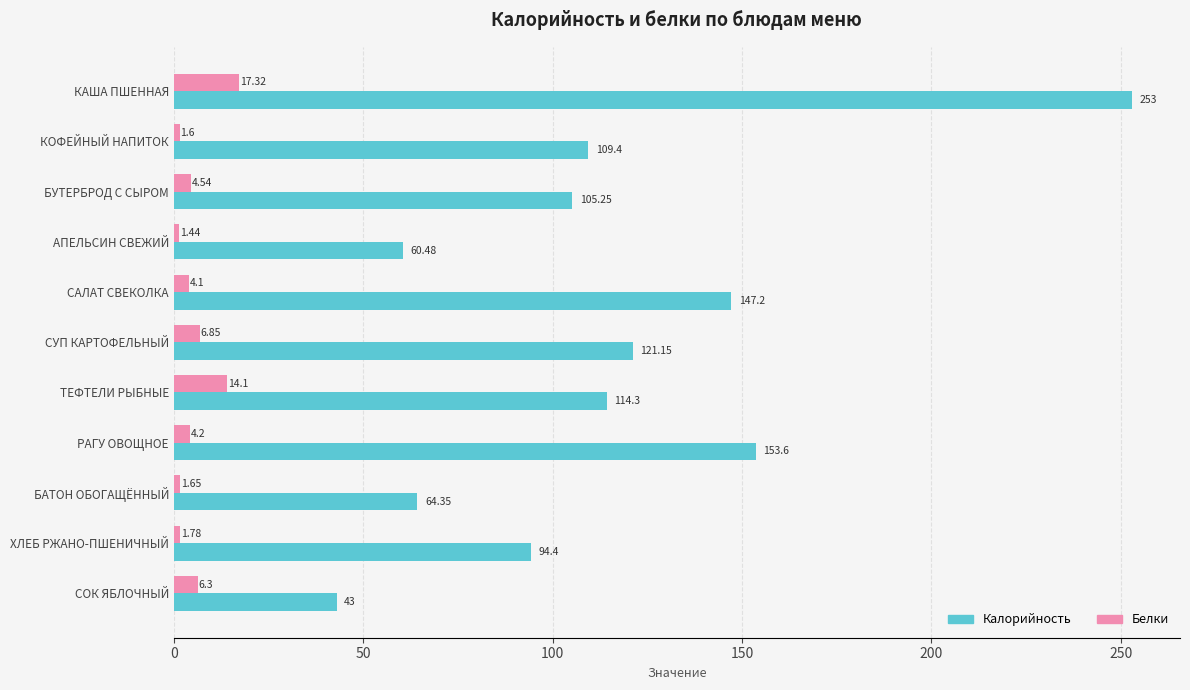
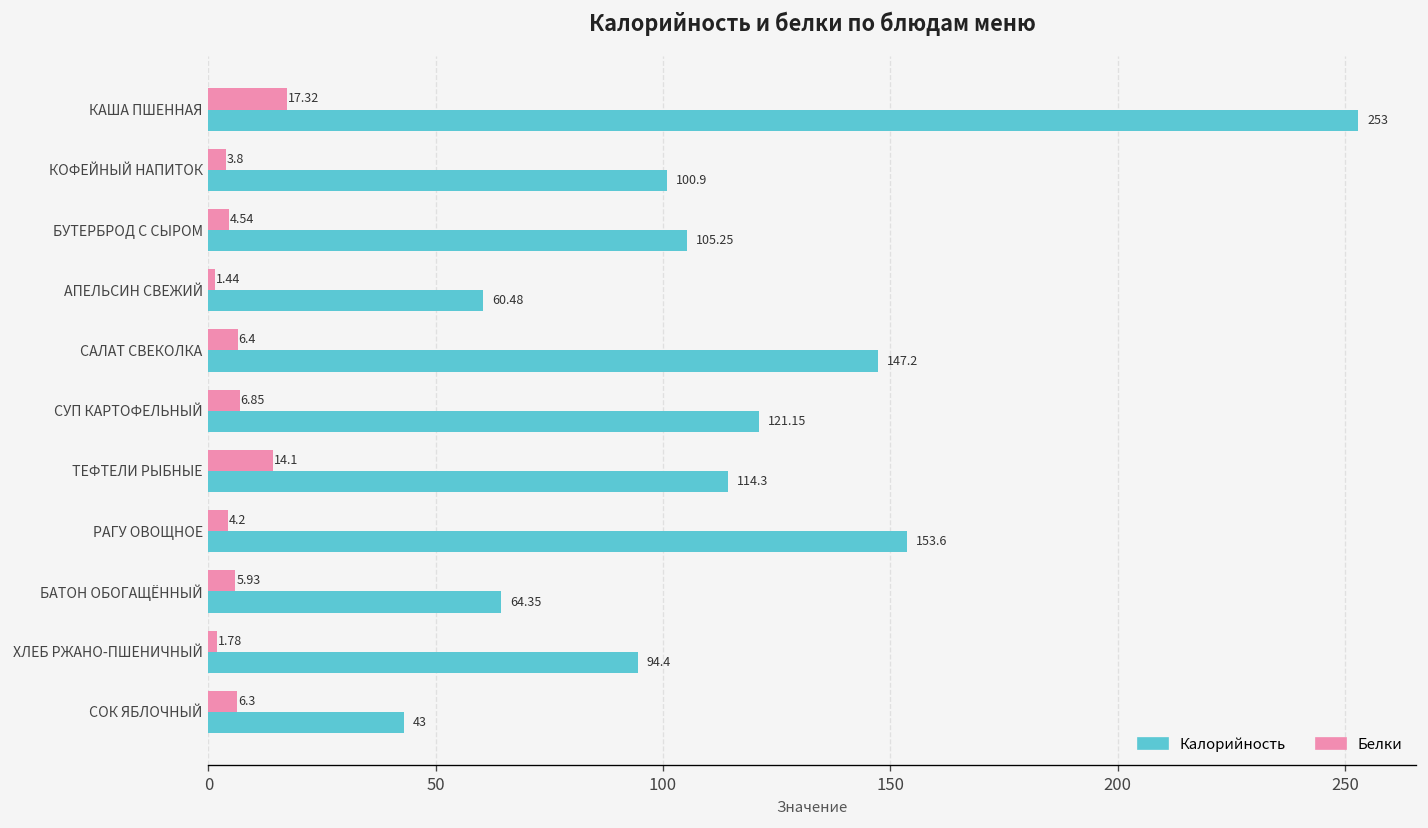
Белки, КОФЕЙНЫЙ НАПИТОК: 1.6 -> 3.8
Калорийность, КОФЕЙНЫЙ НАПИТОК: 109.4 -> 100.9
Белки, САЛАТ СВЕКОЛКА: 4.1 -> 6.4
Белки, БАТОН ОБОГАЩЁННЫЙ: 1.65 -> 5.93
